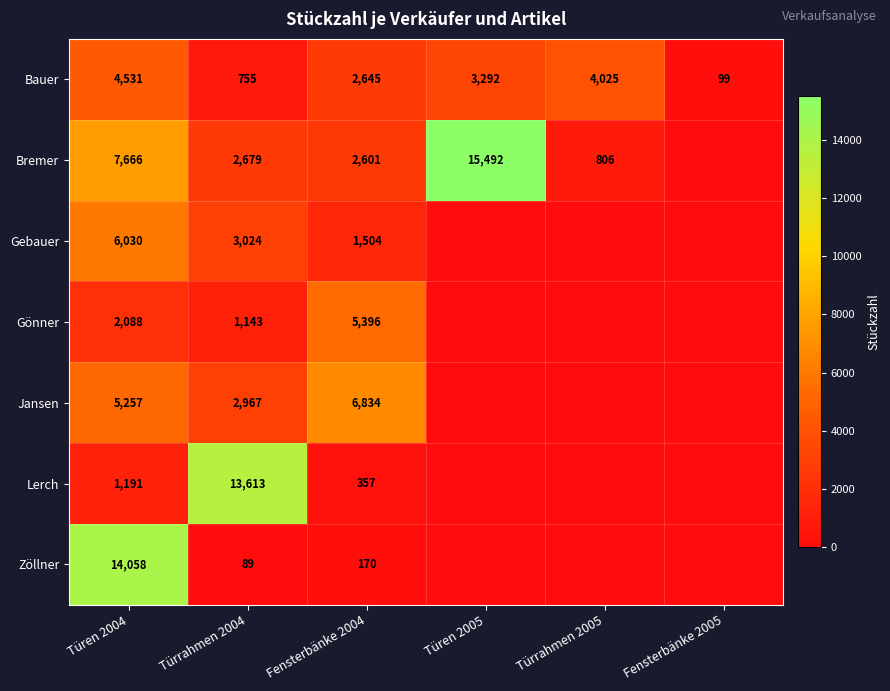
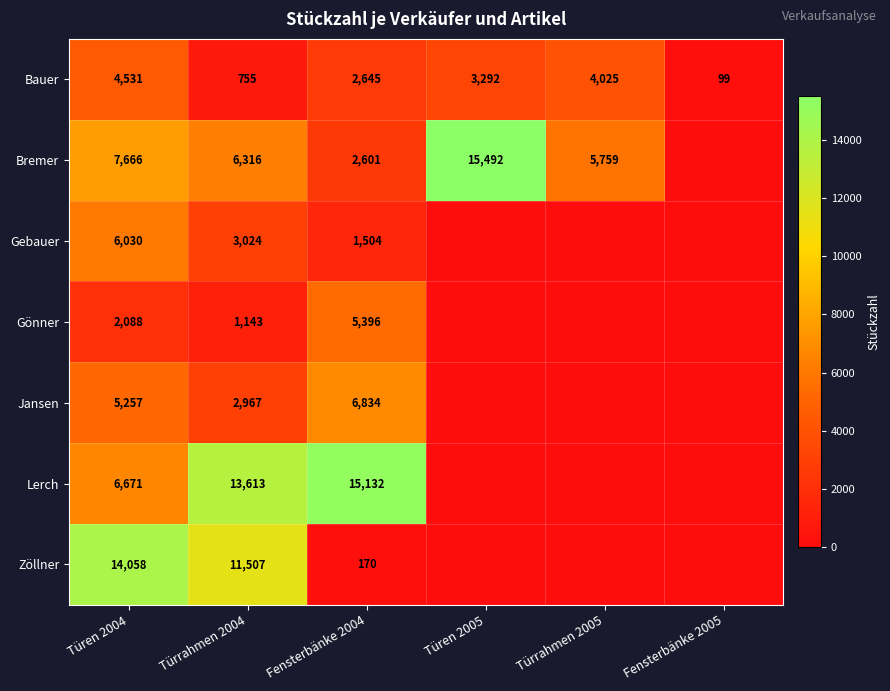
Bremer, Türrahmen 2004: 2,679 -> 6,316
Bremer, Türrahmen 2005: 806 -> 5,759
Lerch, Türen 2004: 1,191 -> 6,671
Lerch, Fensterbänke 2004: 357 -> 15,132
Zöllner, Türrahmen 2004: 89 -> 11,507
